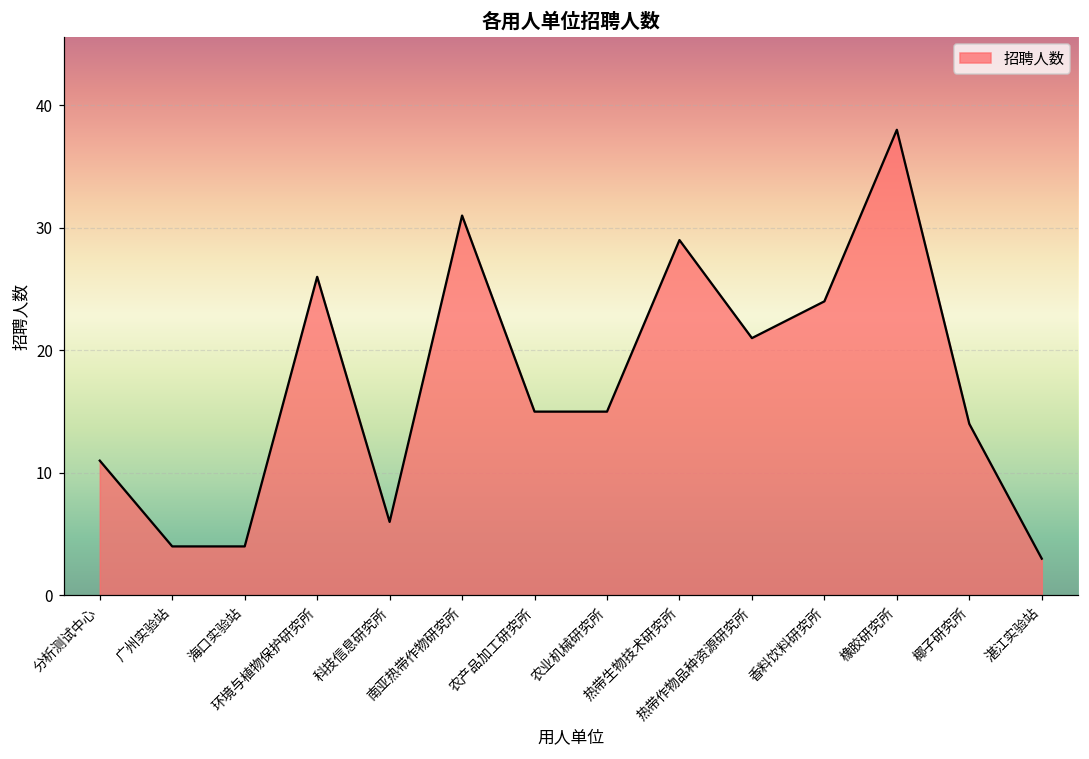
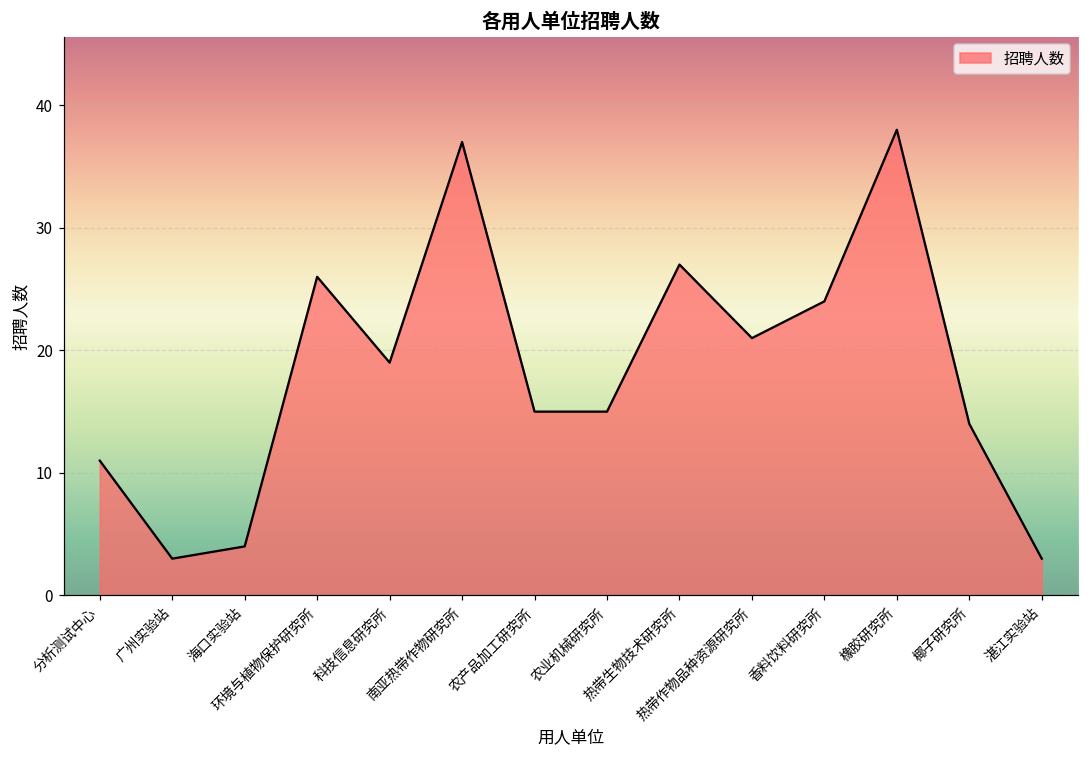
广州实验站: 4 -> 3
科技信息研究所: 6 -> 19
南亚热带作物研究所: 31 -> 37
热带生物技术研究所: 29 -> 27
